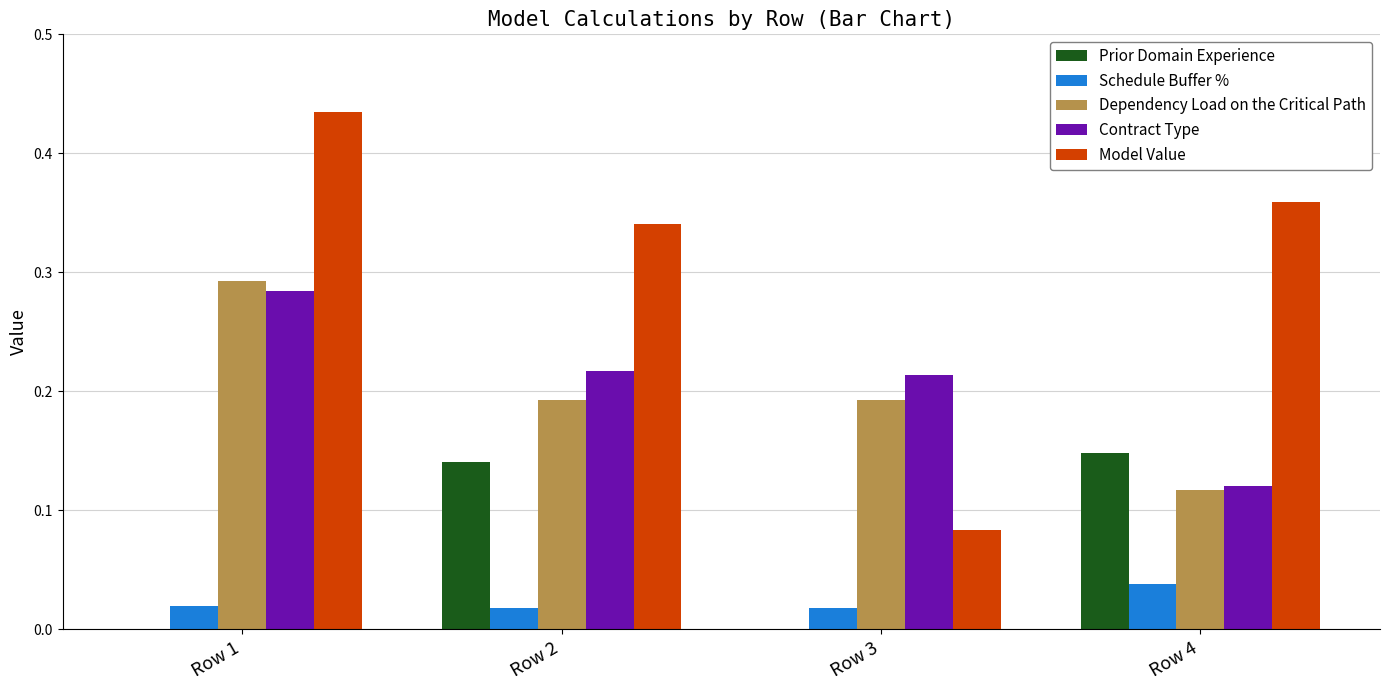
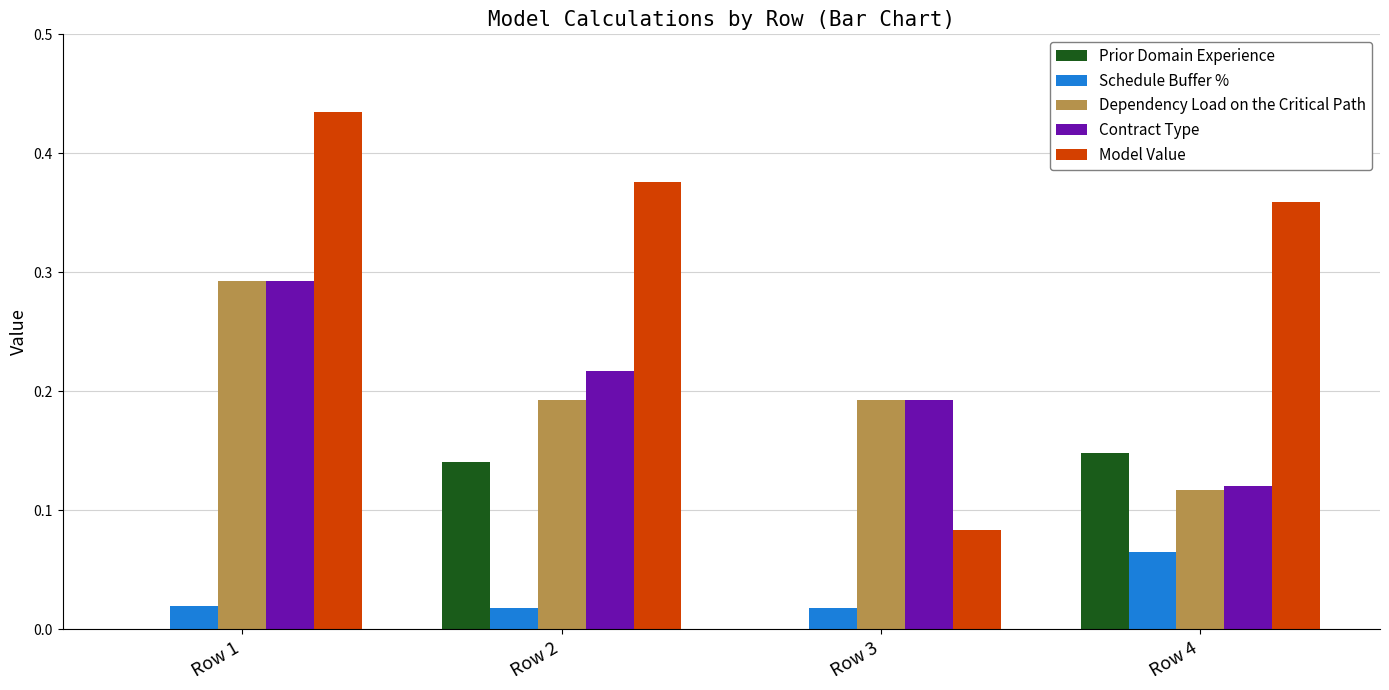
Contract Type, Row 1: 0.284 -> 0.292
Model Value, Row 2: 0.341 -> 0.376
Contract Type, Row 3: 0.213 -> 0.192
Schedule Buffer %, Row 4: 0.038 -> 0.065
